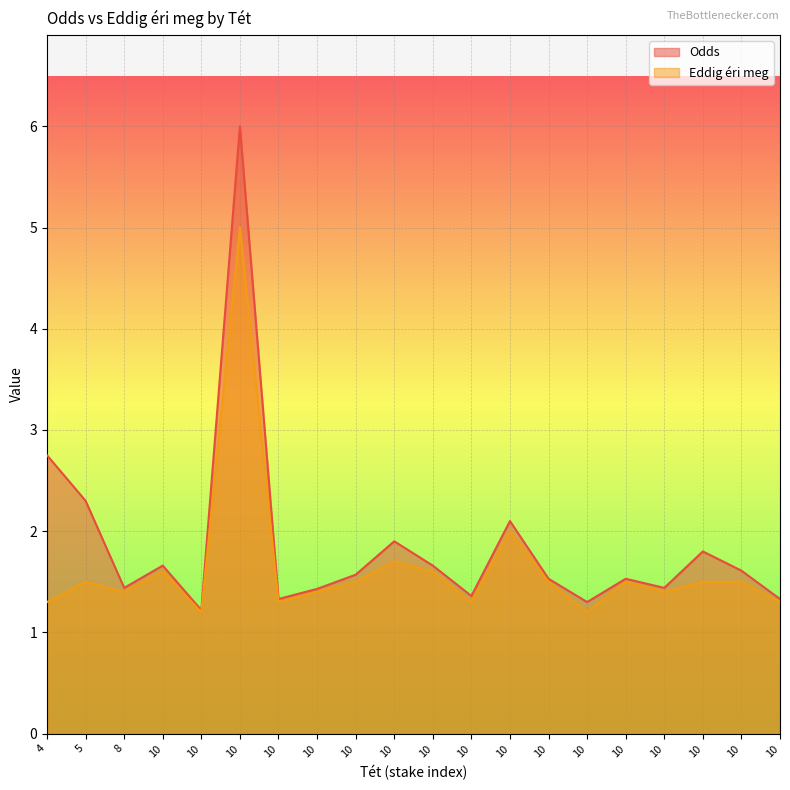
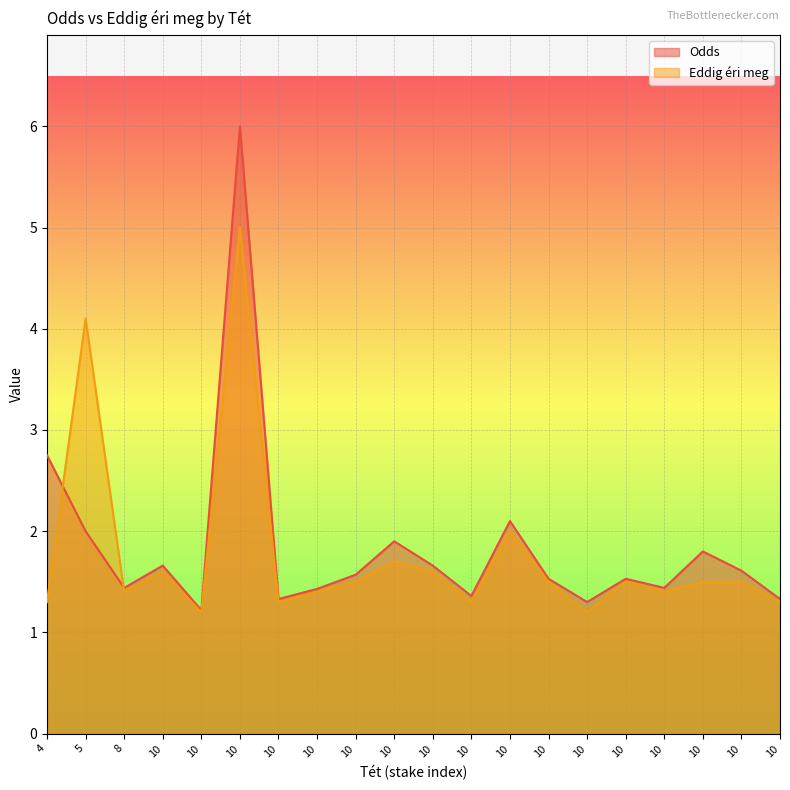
Odds, 5: 2.3 -> 2.0
Eddig éri meg, 5: 1.5 -> 4.1
